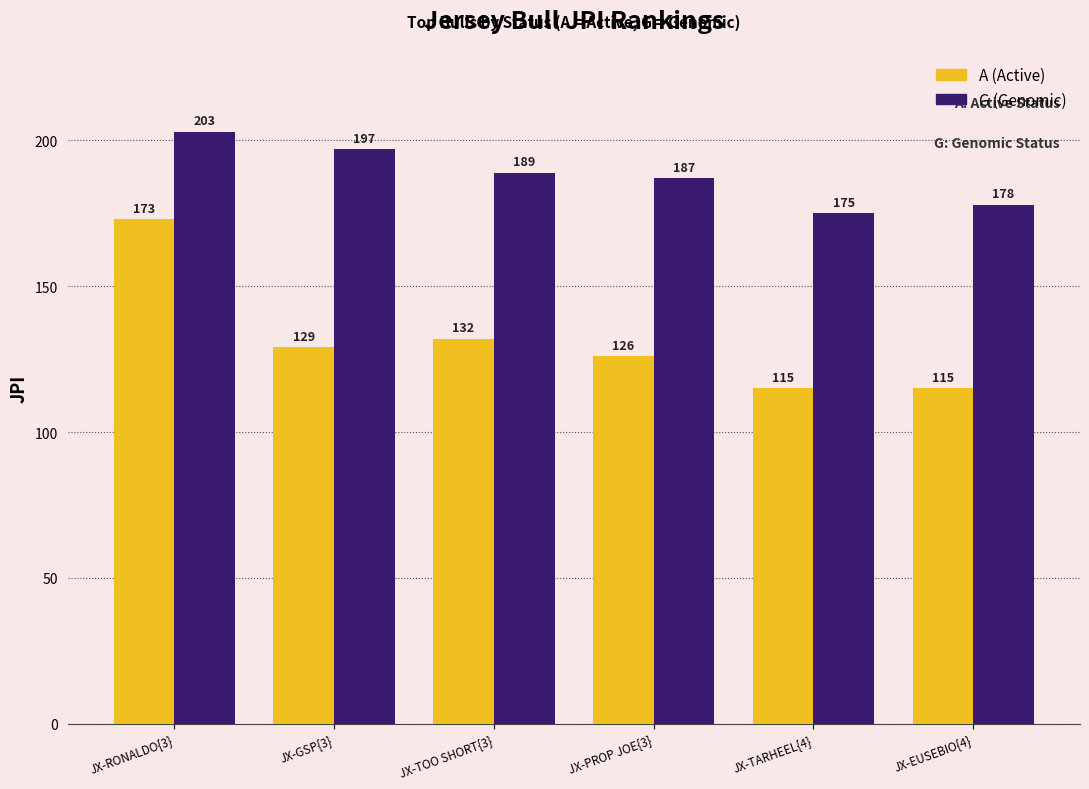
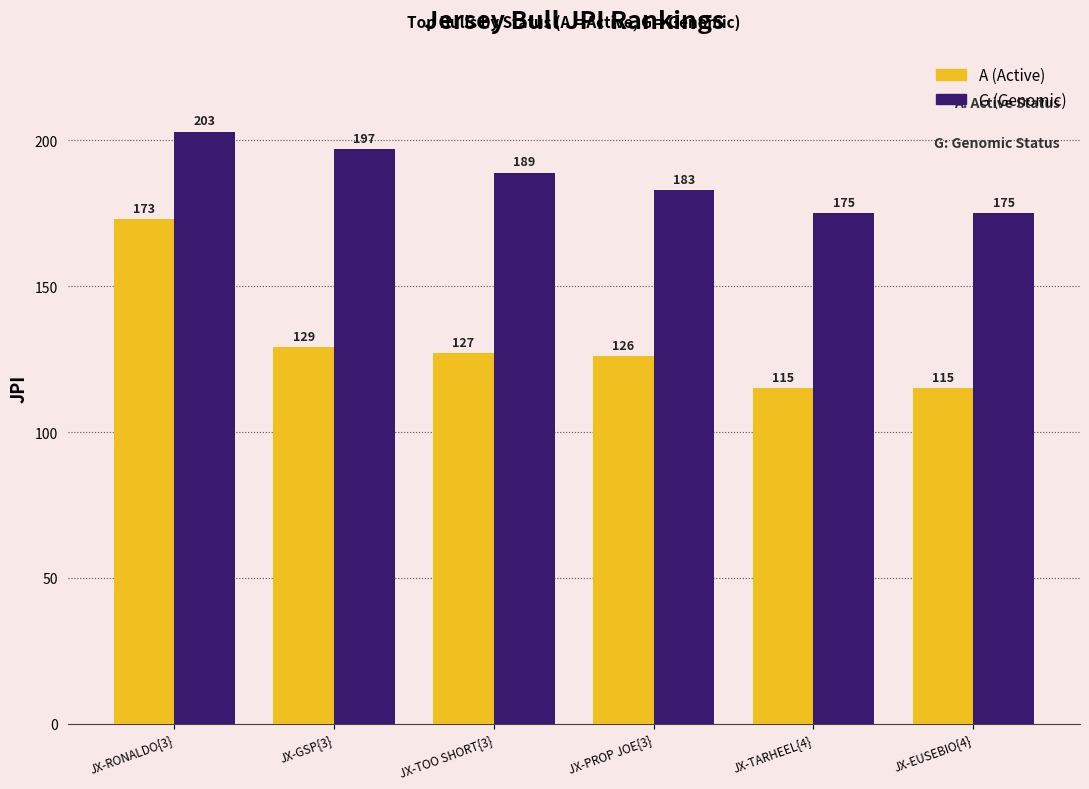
A (Active), JX-TOO SHORT{3}: 132 -> 127
G (Genomic), JX-PROP JOE{3}: 187 -> 183
G (Genomic), JX-EUSEBIO{4}: 178 -> 175
